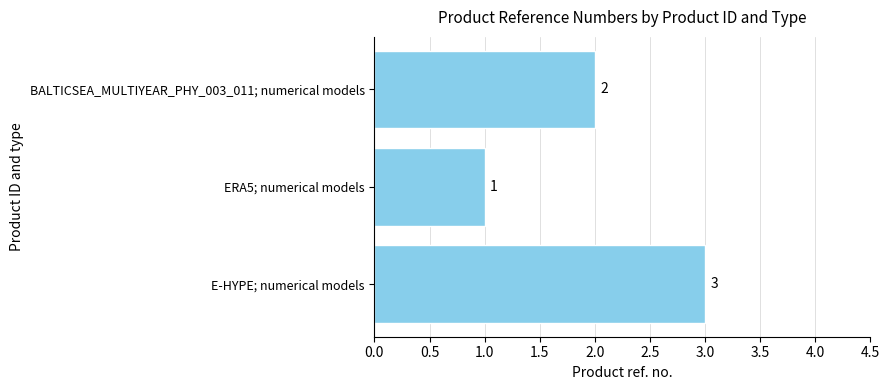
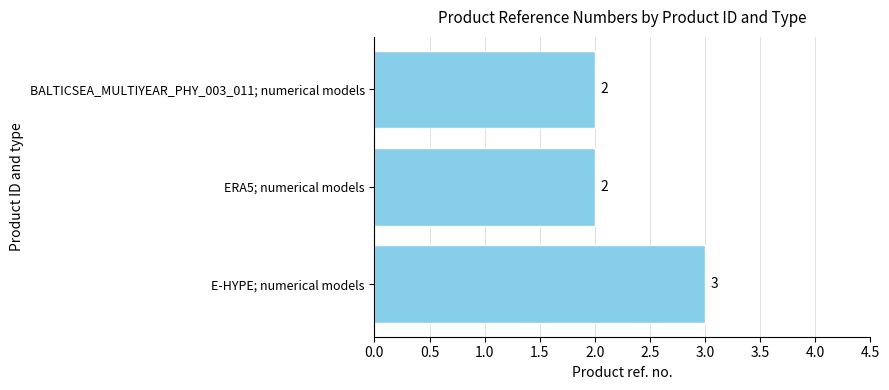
ERA5; numerical models: 1 -> 2
